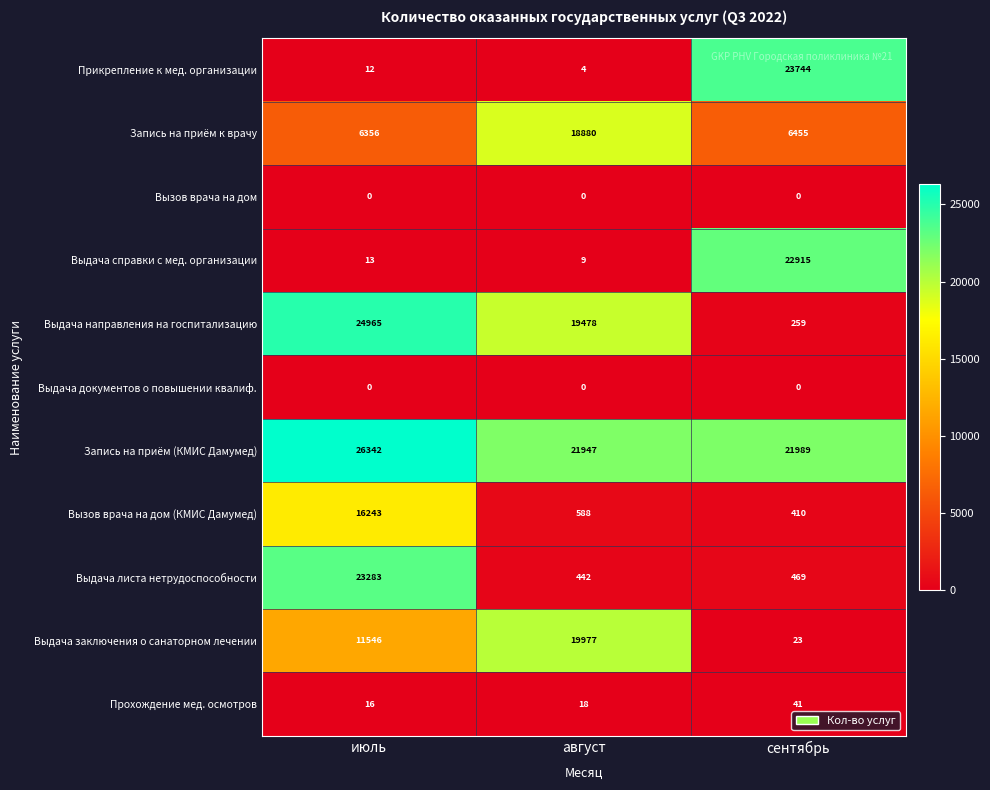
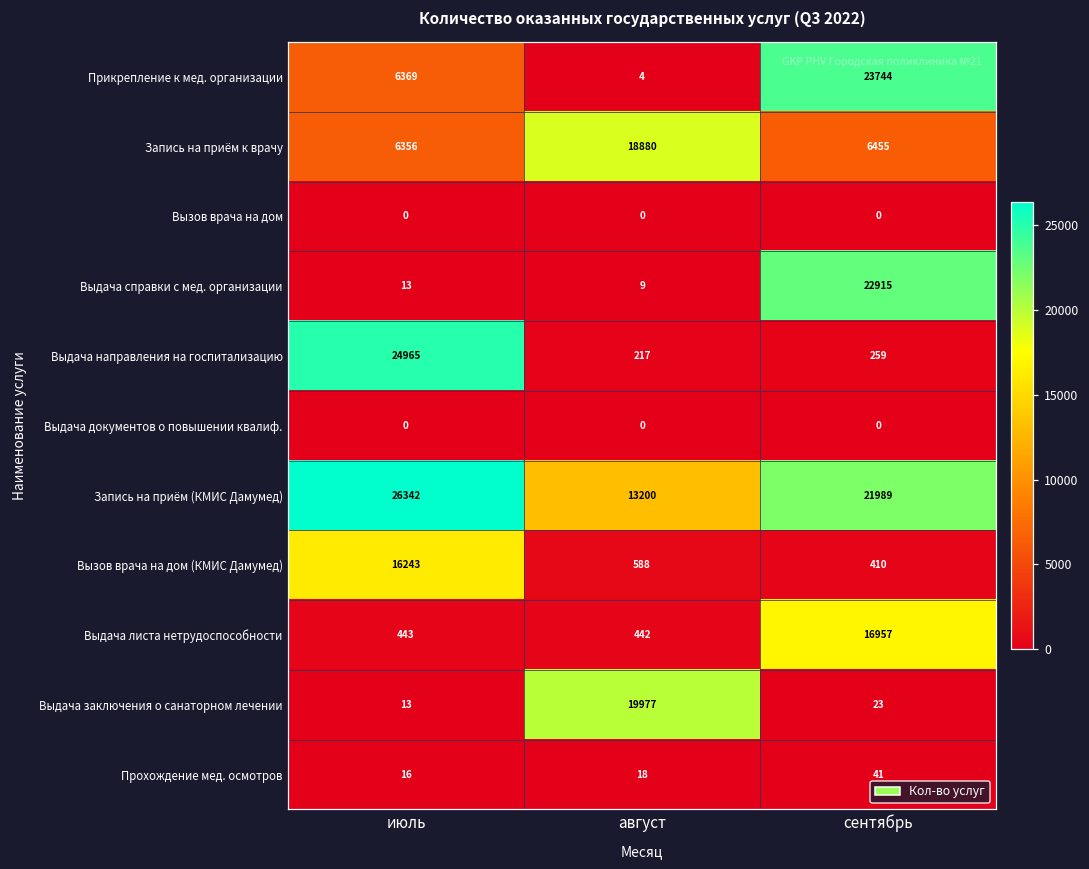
Прикрепление к мед. организации, июль: 12 -> 6369
Выдача направления на госпитализацию, август: 19478 -> 217
Запись на приём (КМИС Дамумед), август: 21947 -> 13200
Выдача листа нетрудоспособности, июль: 23283 -> 443
Выдача листа нетрудоспособности, сентябрь: 469 -> 16957
Выдача заключения о санаторном лечении, июль: 11546 -> 13
